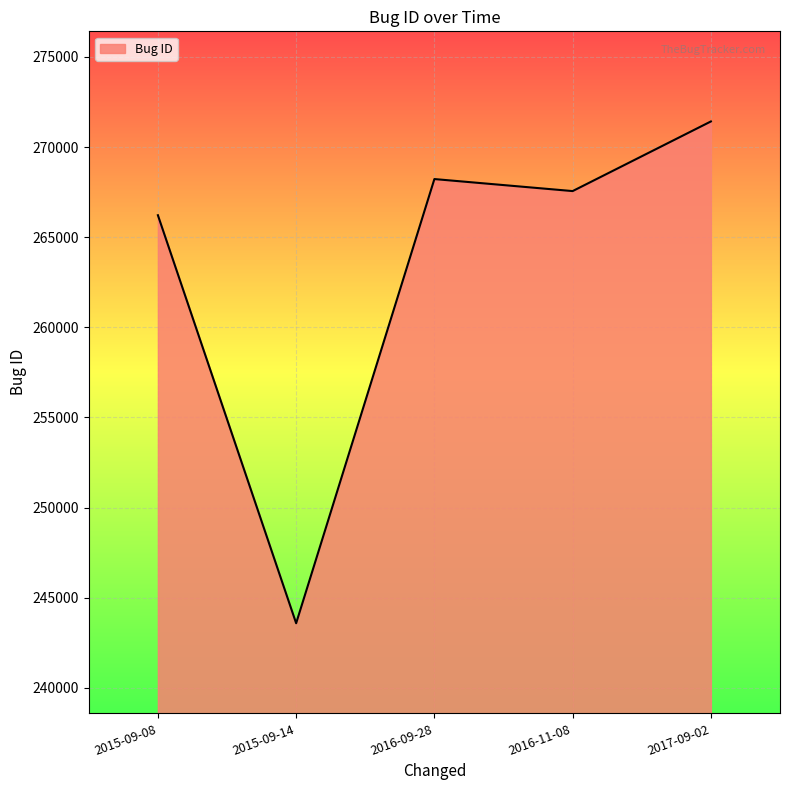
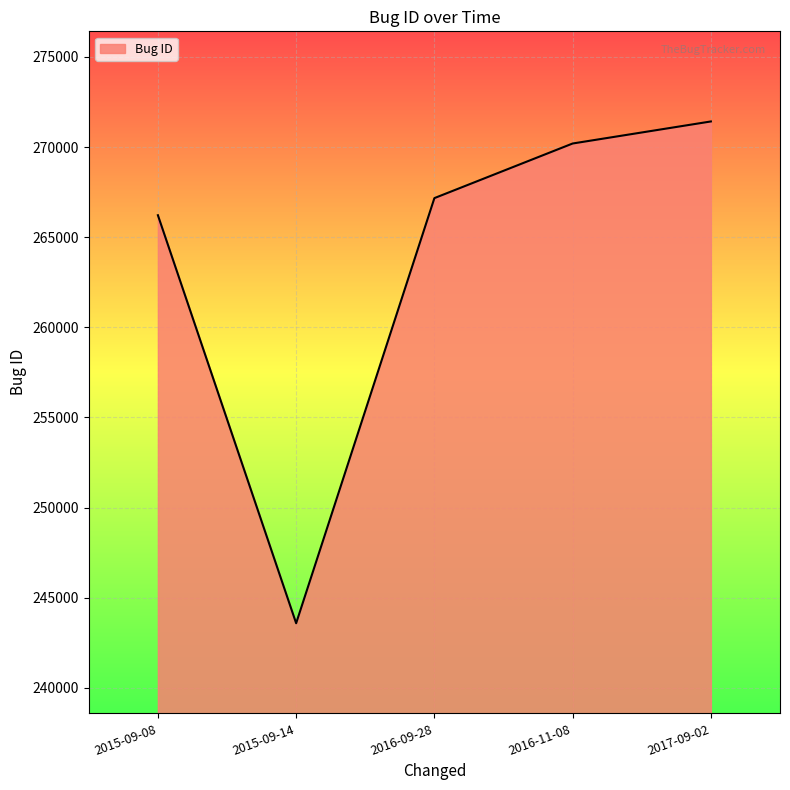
2016-09-28: 268200 -> 267200
2016-11-08: 267600 -> 270200
